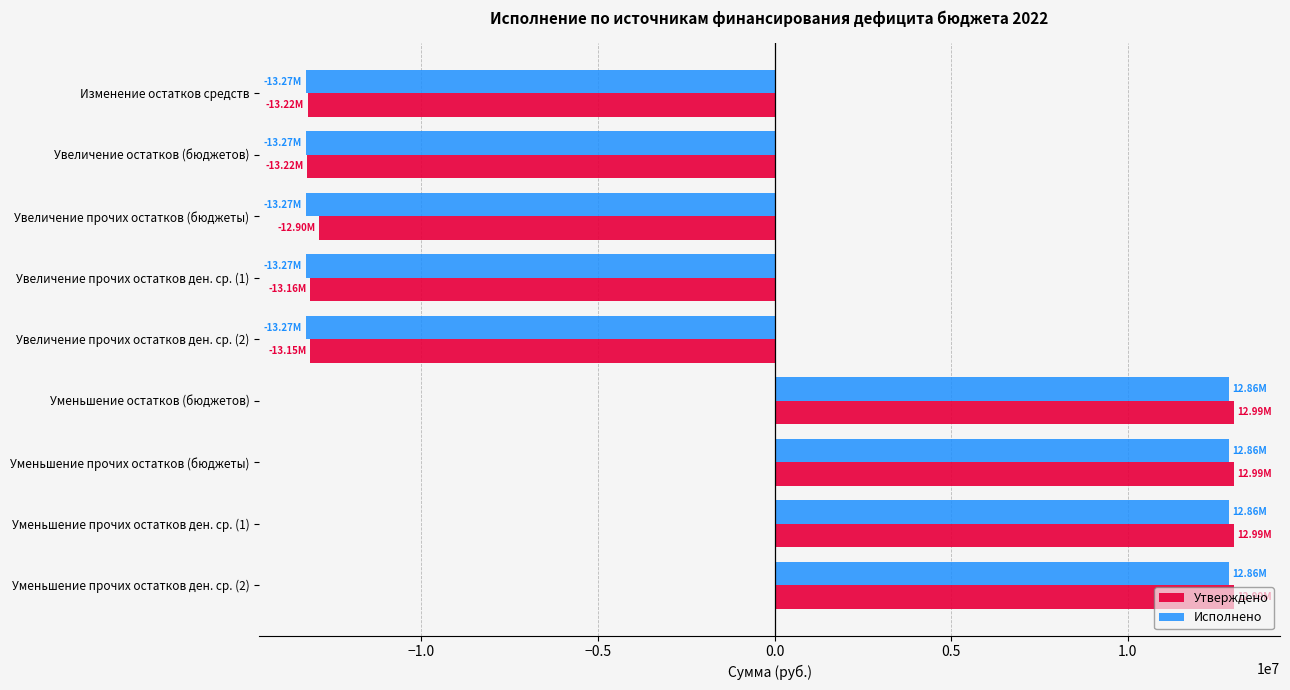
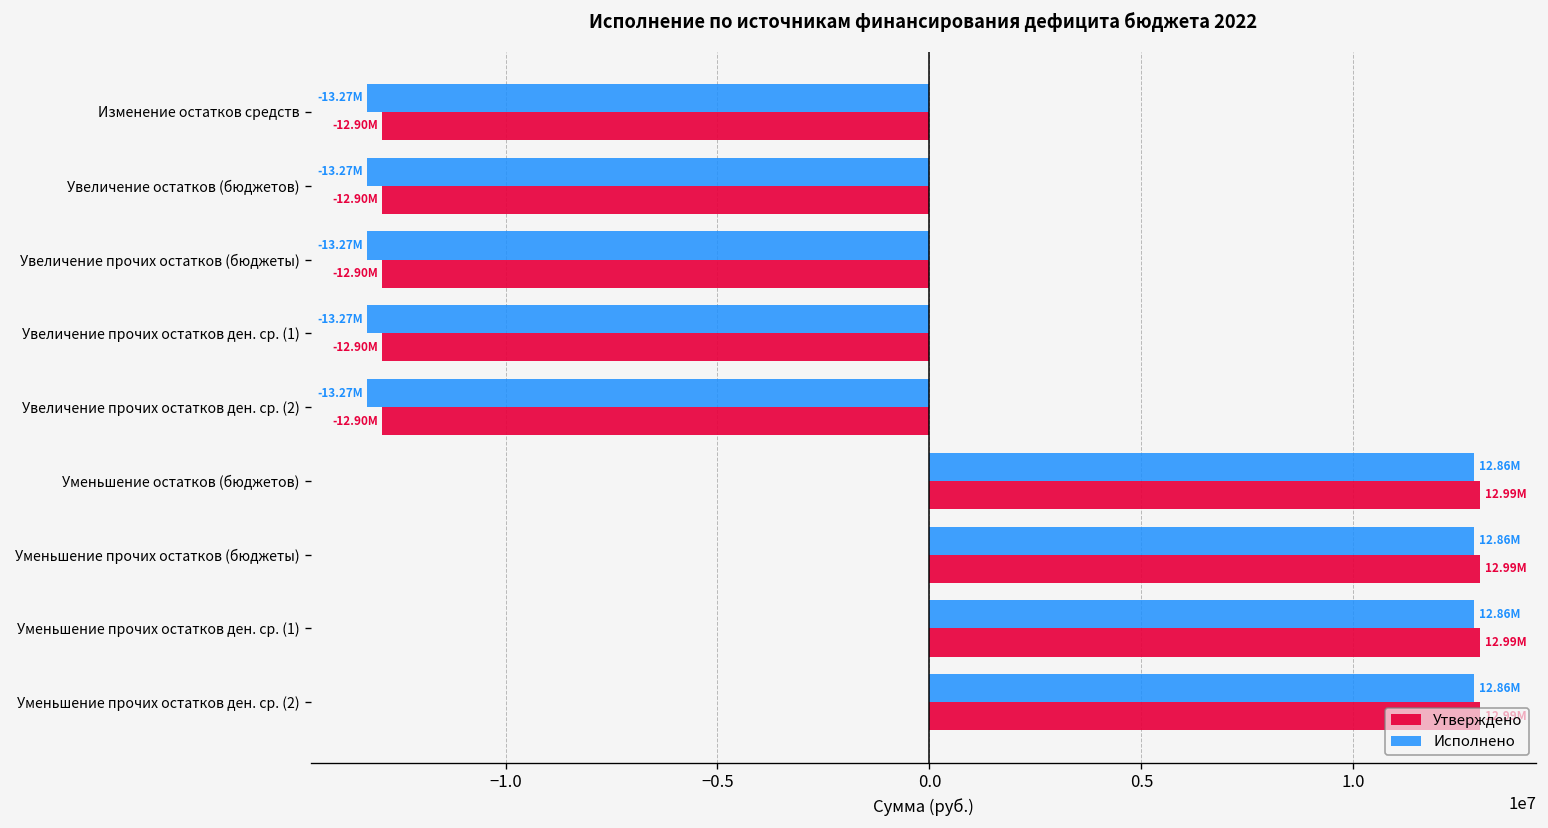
Утверждено, Изменение остатков средств: -13.22M -> -12.90M
Утверждено, Увеличение остатков (бюджетов): -13.22M -> -12.90M
Утверждено, Увеличение прочих остатков ден. ср. (1): -13.16M -> -12.90M
Утверждено, Увеличение прочих остатков ден. ср. (2): -13.15M -> -12.90M
